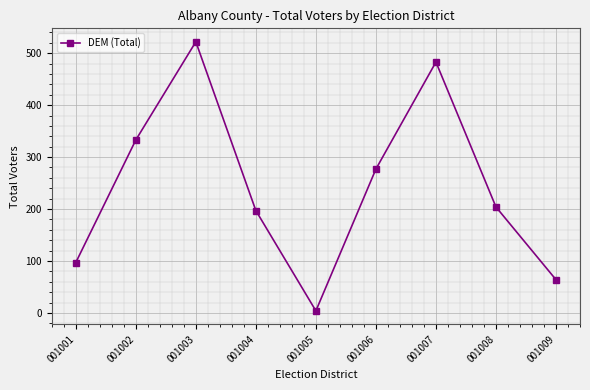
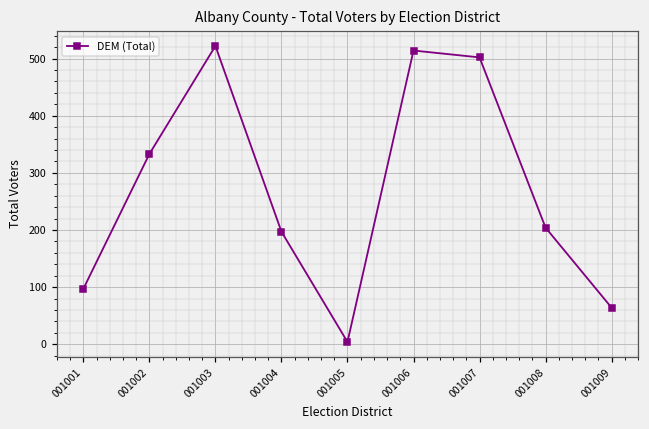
001006: 280 -> 510
001007: 480 -> 500
